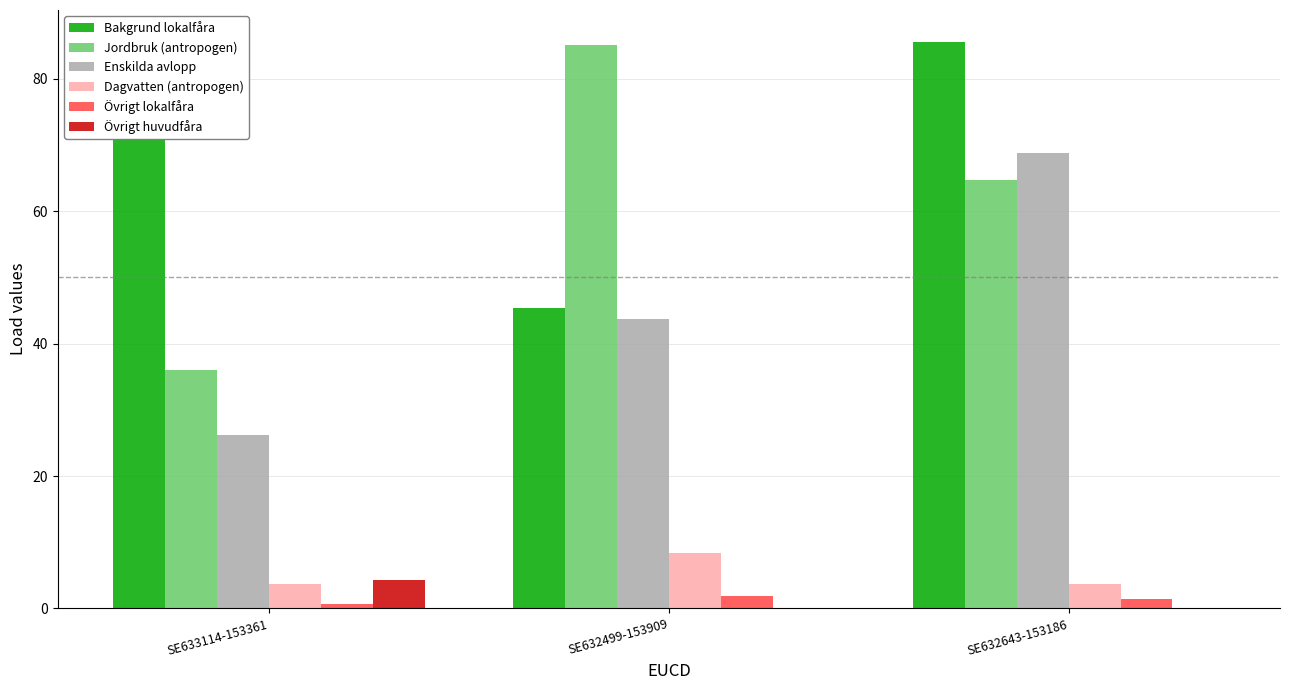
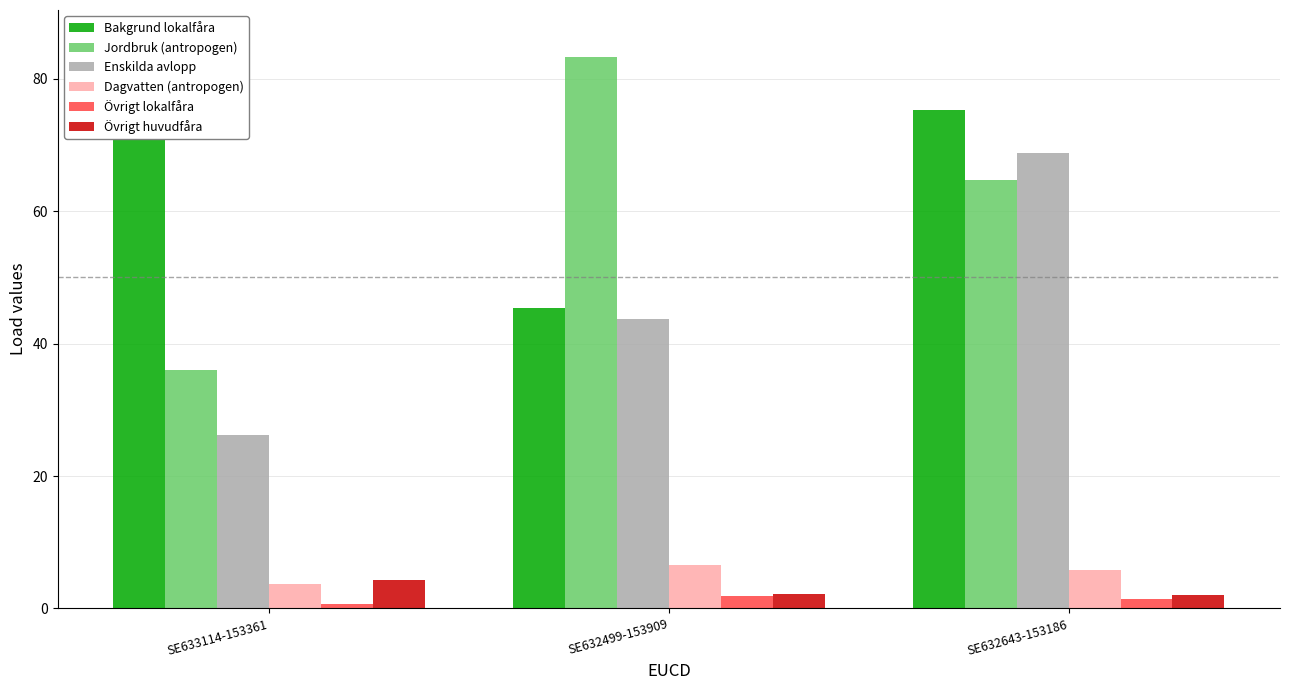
Jordbruk (antropogen), SE632499-153909: 85 -> 83
Dagvatten (antropogen), SE632499-153909: 8 -> 7
Övrigt huvudfåra, SE632499-153909: 0 -> 2
Bakgrund lokalfåra, SE632643-153186: 86 -> 75
Dagvatten (antropogen), SE632643-153186: 4 -> 6
Övrigt huvudfåra, SE632643-153186: 0 -> 2
